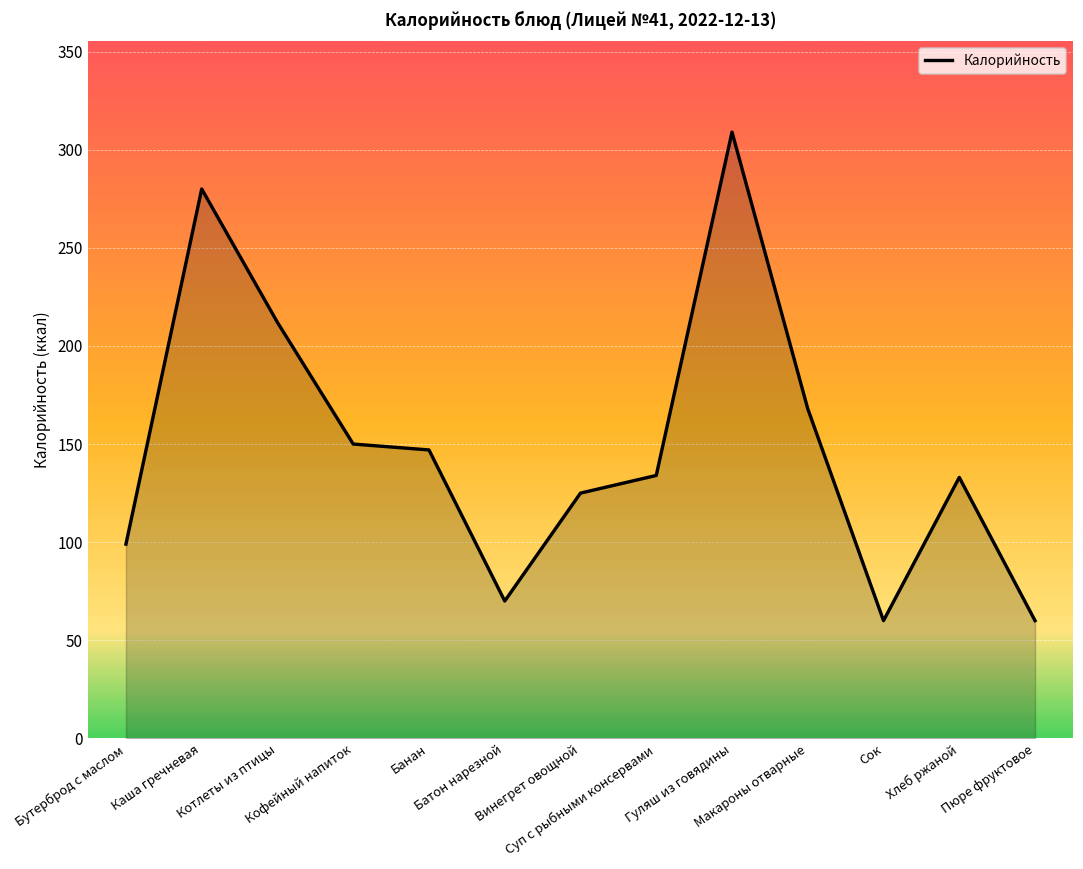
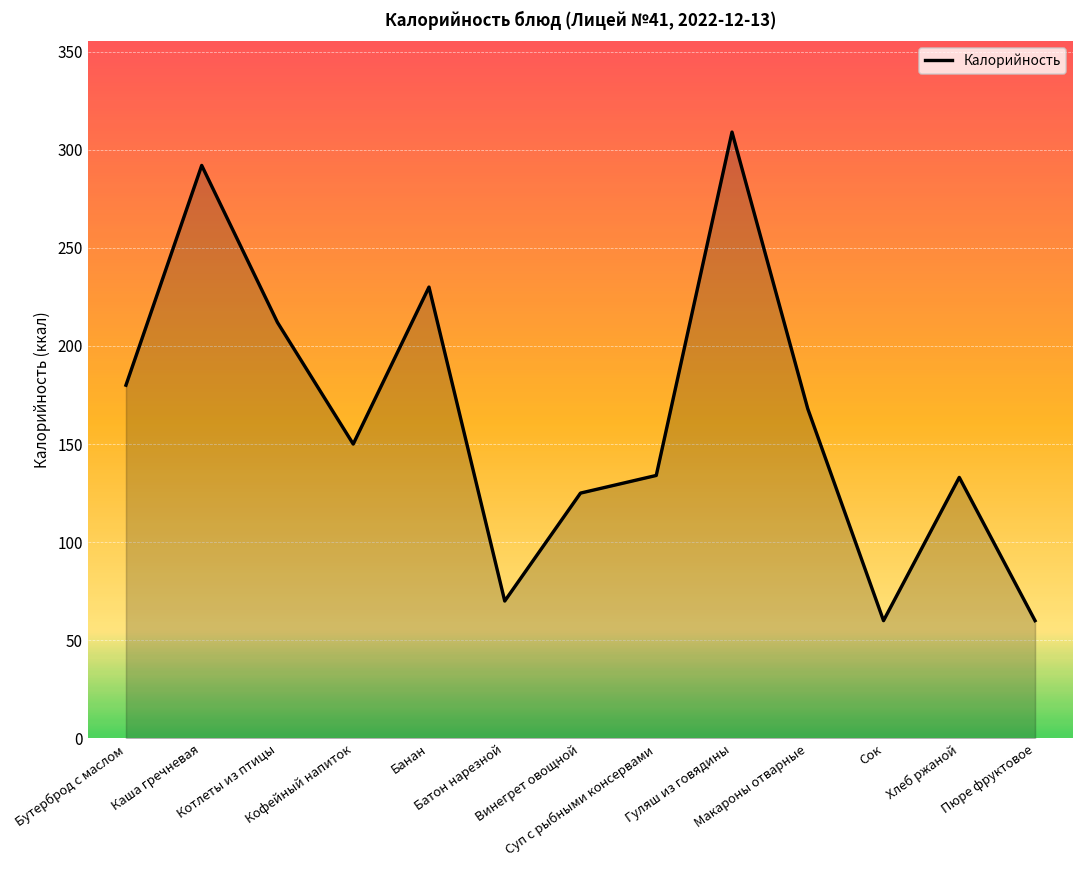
Бутерброд с маслом: 99 -> 180
Каша гречневая: 280 -> 292
Банан: 147 -> 230
